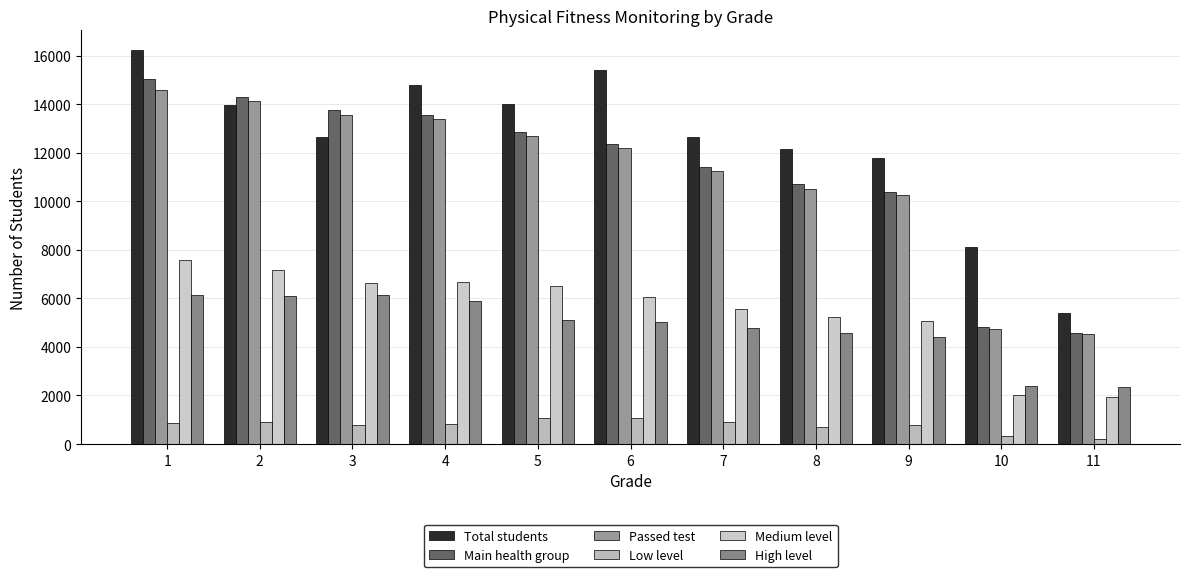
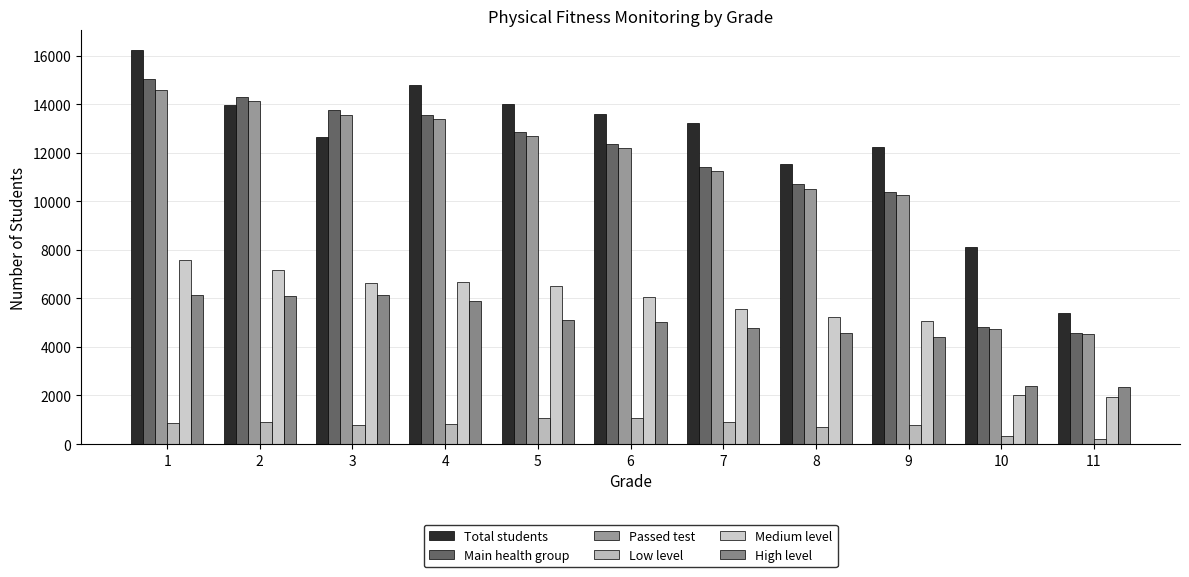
Total students, 6: 15400 -> 13600
Total students, 7: 12600 -> 13200
Total students, 8: 12200 -> 11500
Total students, 9: 11800 -> 12200
